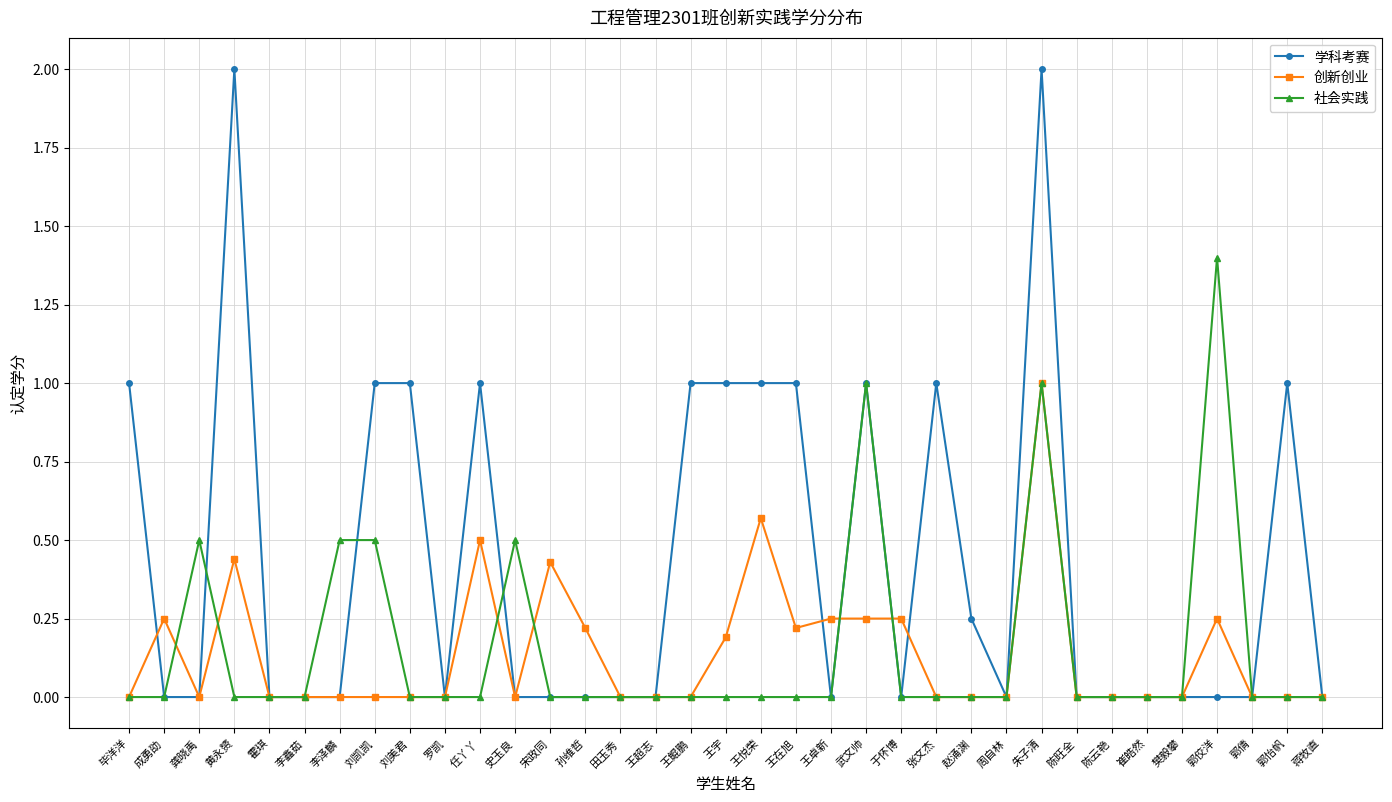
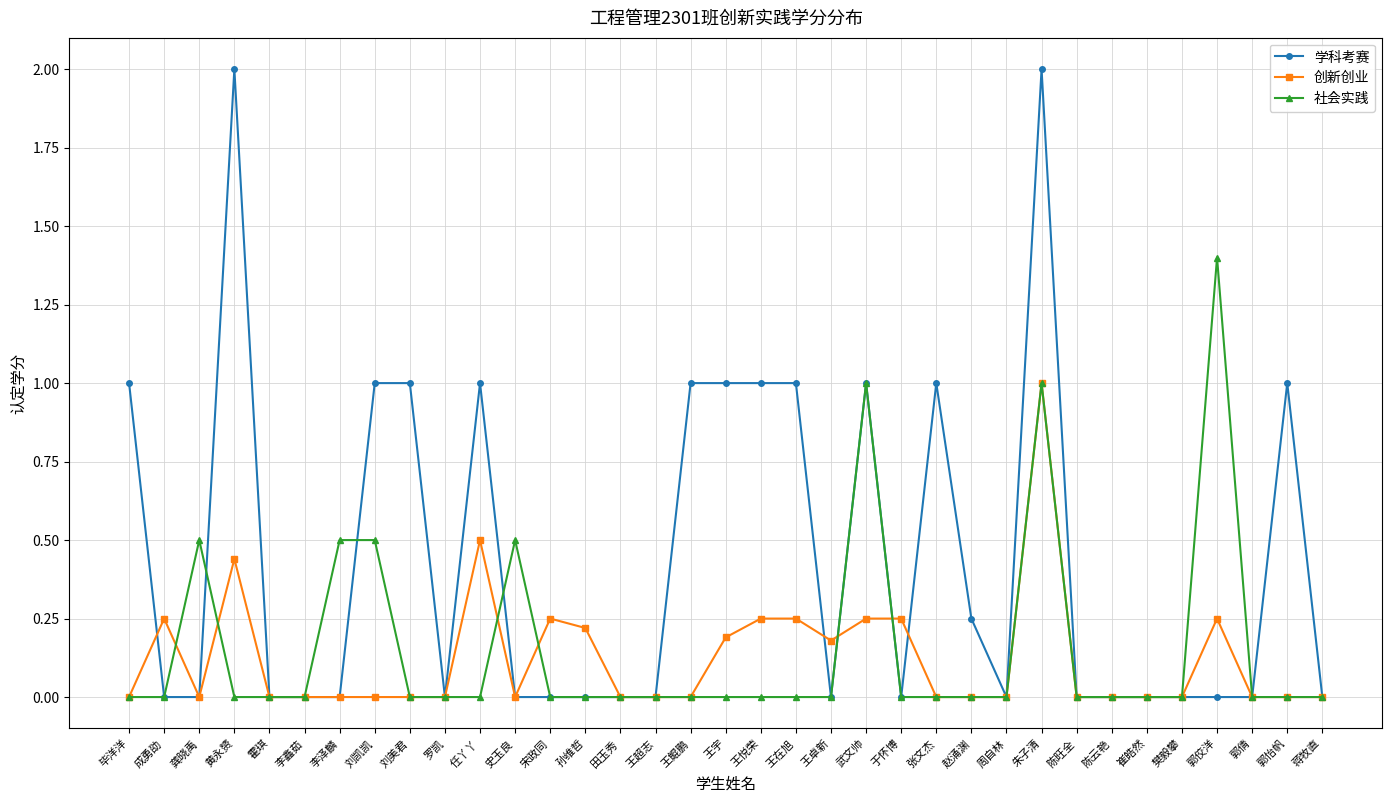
创新创业, 宋政同: 0.43 -> 0.25
创新创业, 王悦荣: 0.57 -> 0.25
创新创业, 王在旭: 0.22 -> 0.25
创新创业, 王卓新: 0.25 -> 0.18
